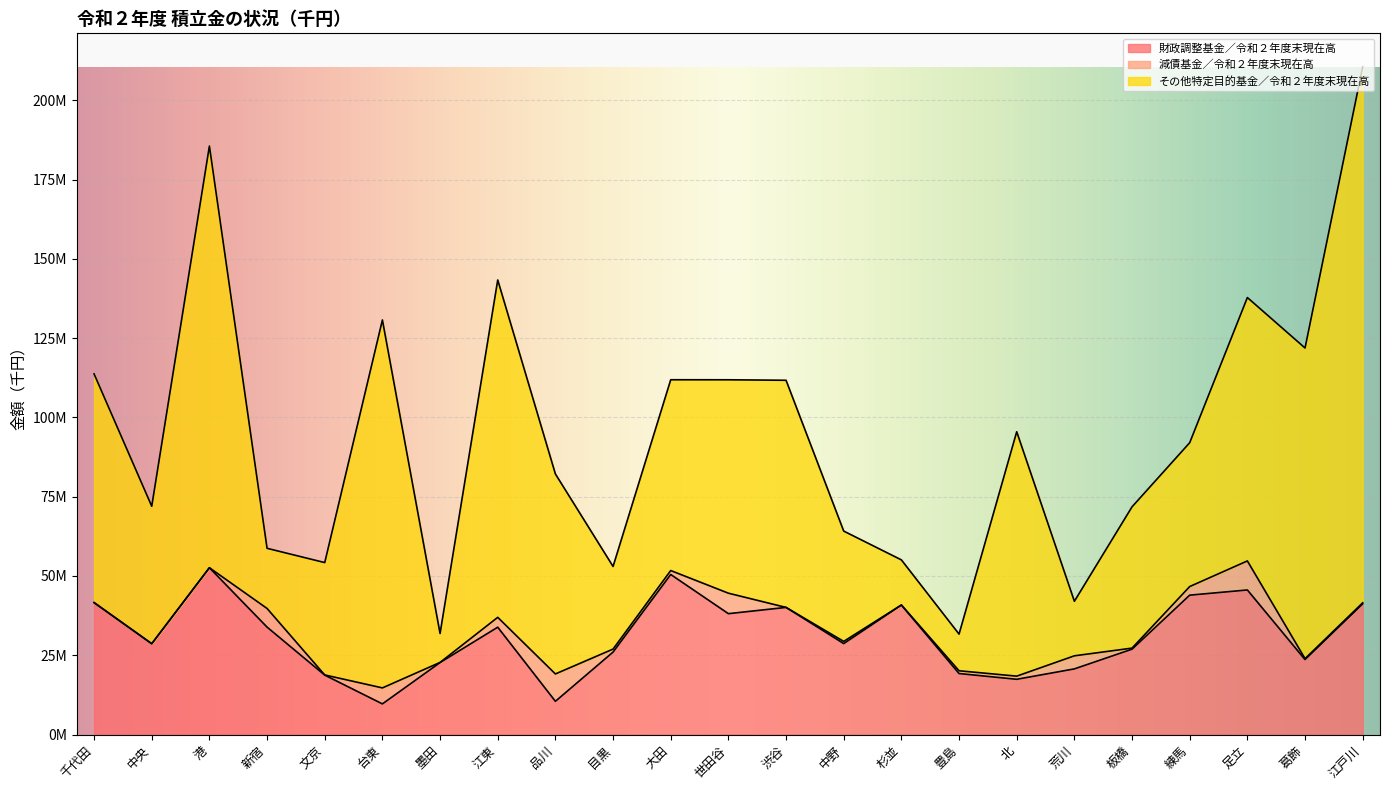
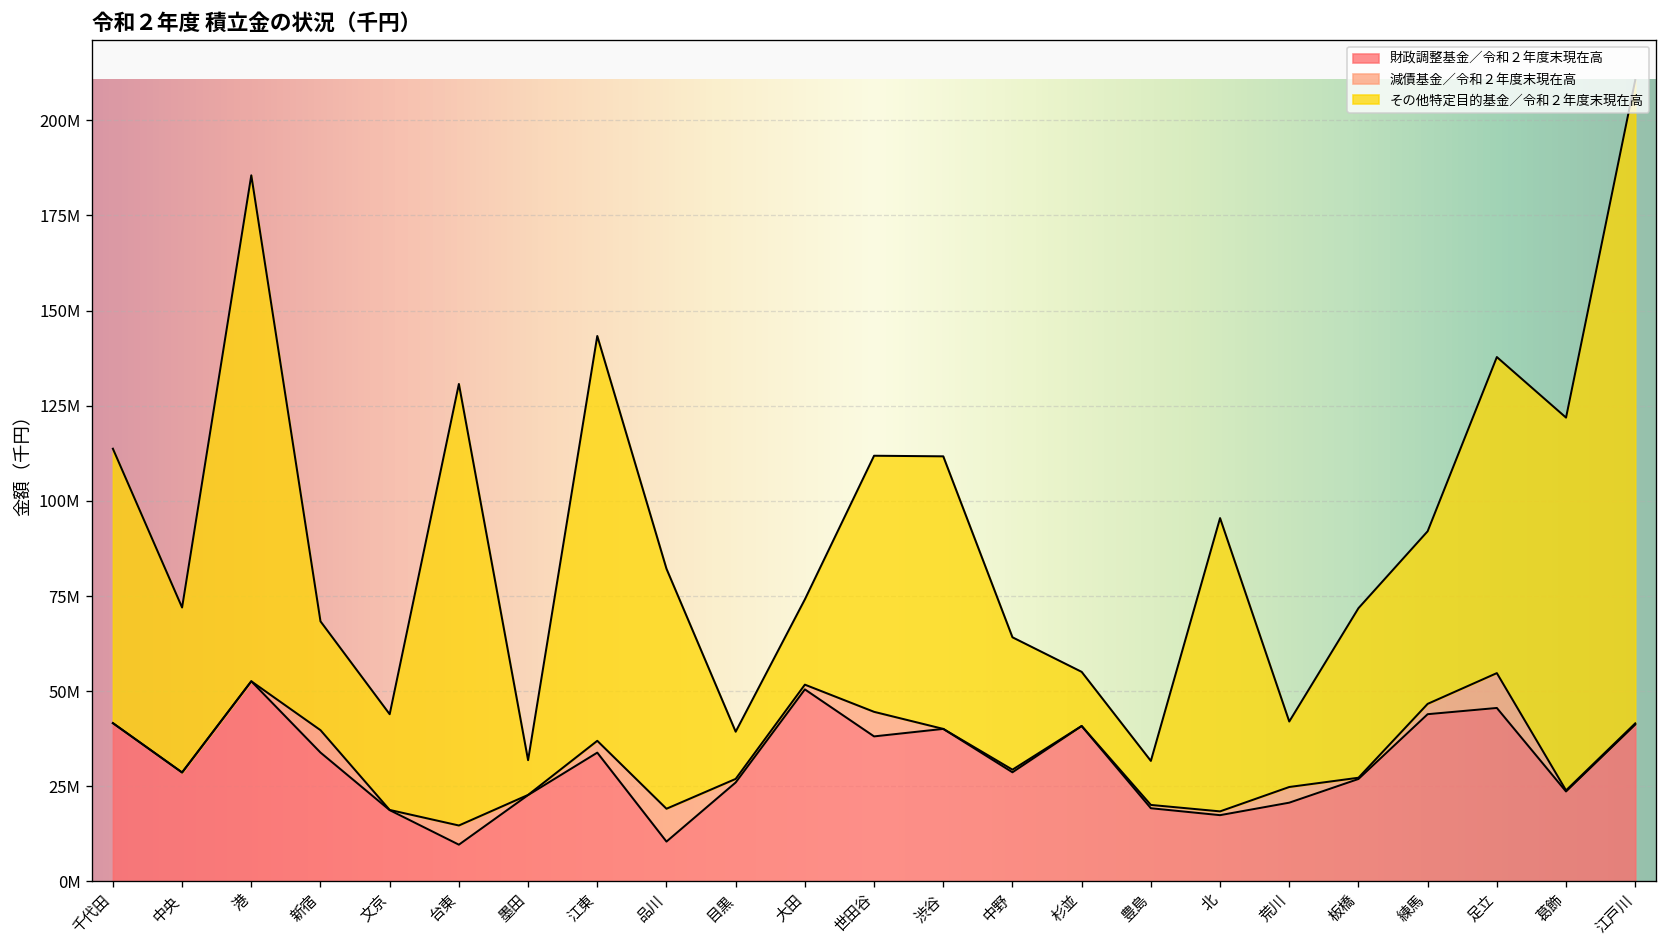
その他特定目的基金／令和２年度末現在高, 新宿: 19000000 -> 29000000
その他特定目的基金／令和２年度末現在高, 文京: 35000000 -> 25000000
その他特定目的基金／令和２年度末現在高, 目黒: 26000000 -> 12000000
その他特定目的基金／令和２年度末現在高, 大田: 60000000 -> 22000000
